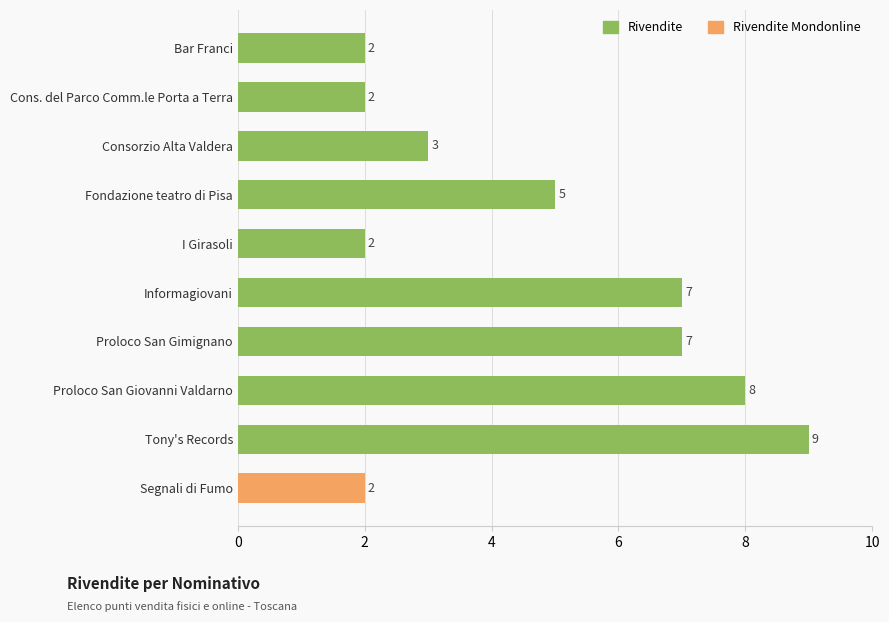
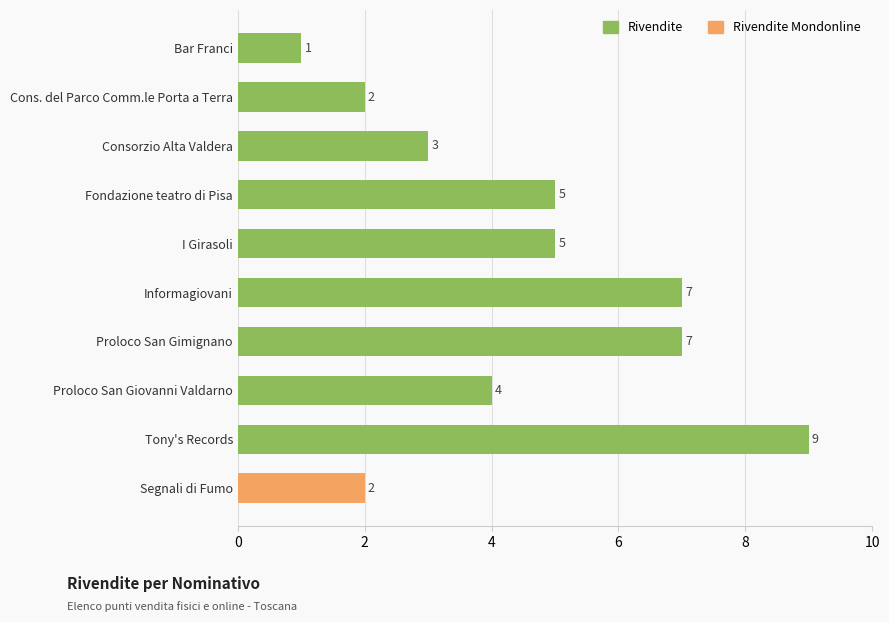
Bar Franci: 2 -> 1
I Girasoli: 2 -> 5
Proloco San Giovanni Valdarno: 8 -> 4
